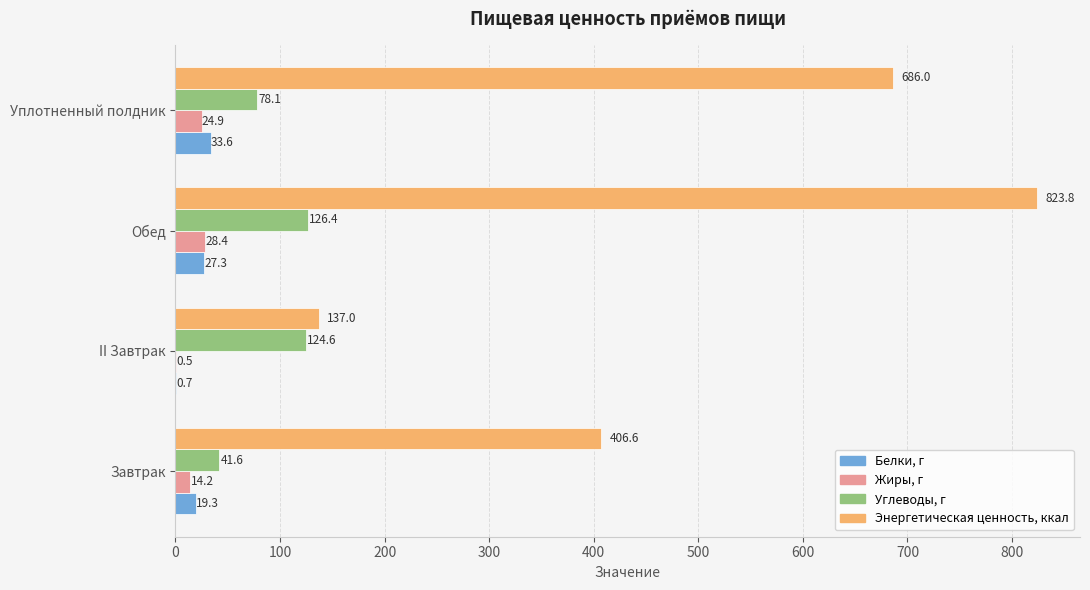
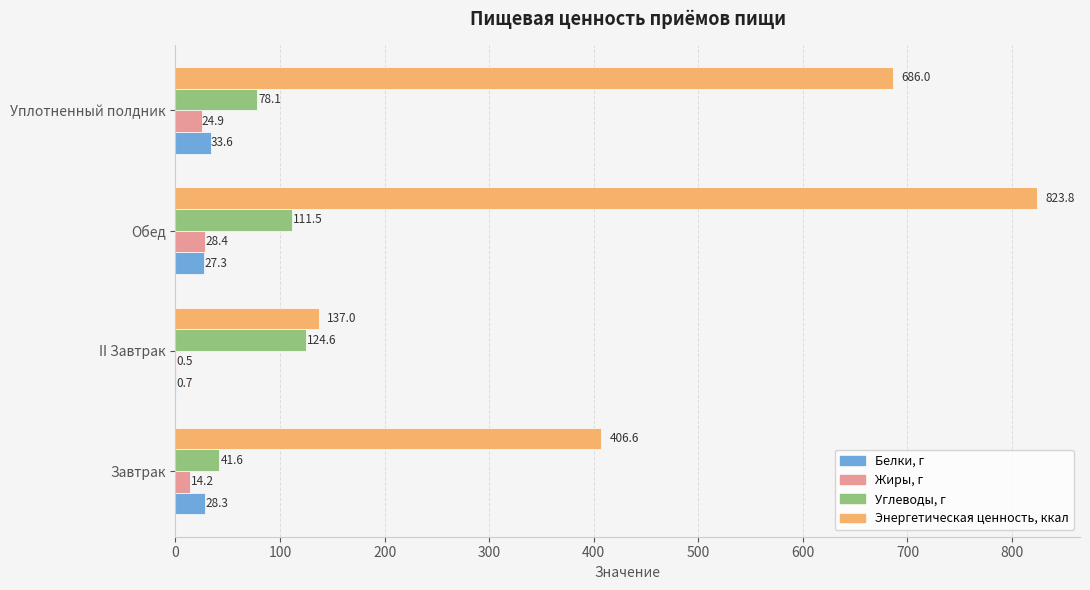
Углеводы, г, Обед: 126.4 -> 111.5
Белки, г, Завтрак: 19.3 -> 28.3
